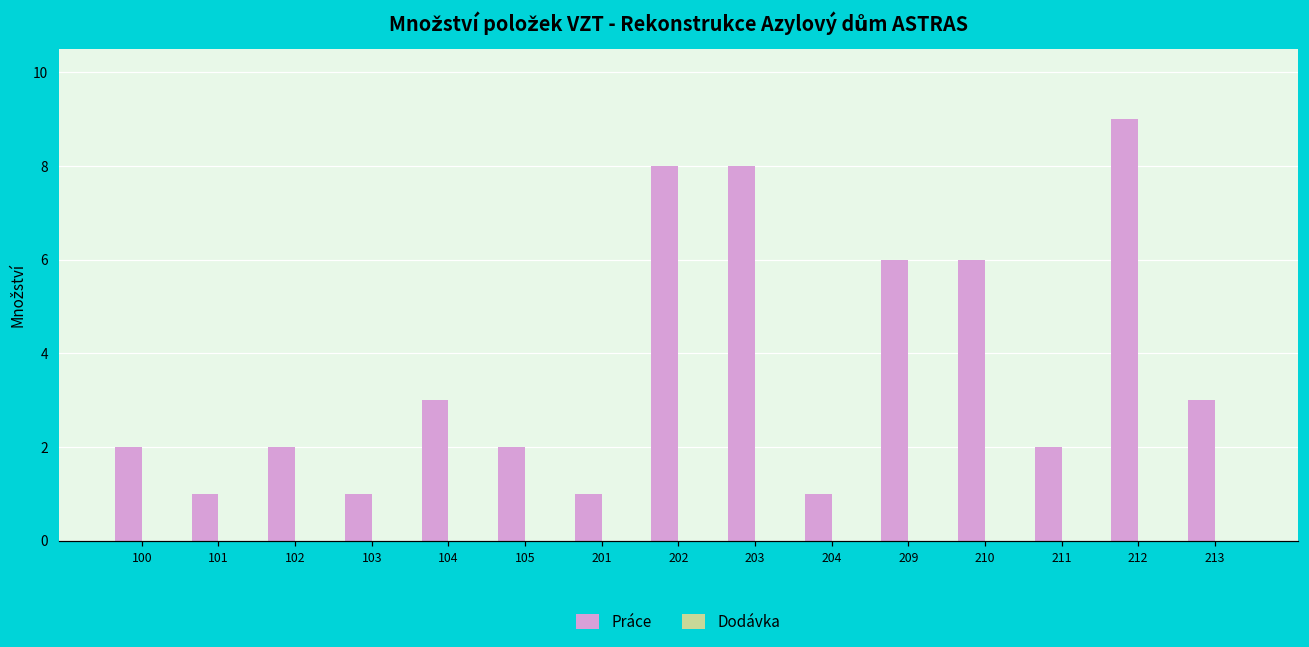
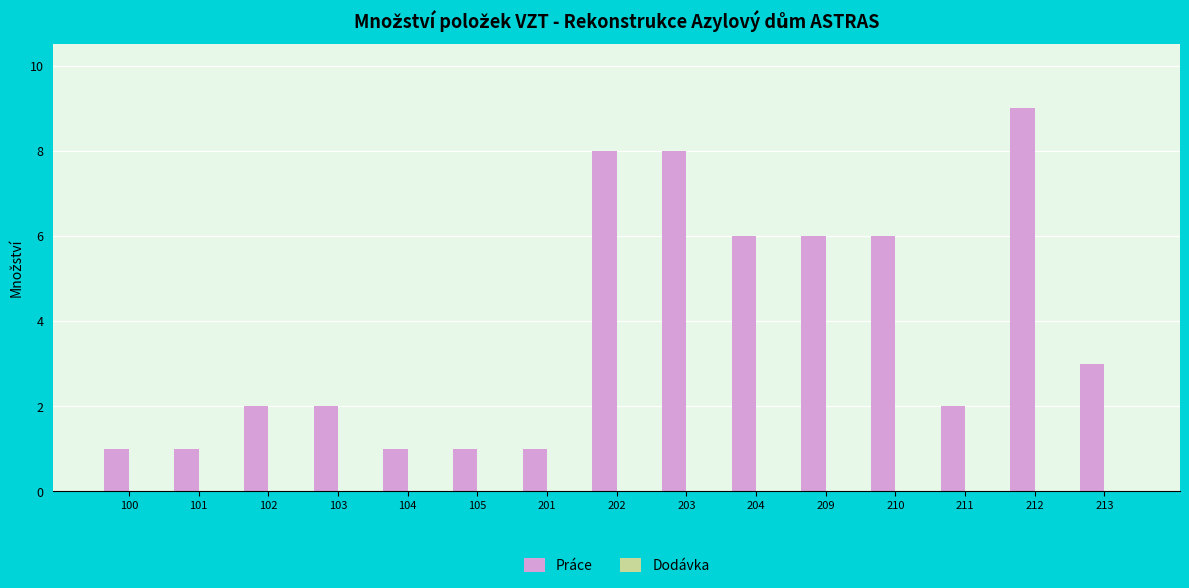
Práce, 100: 2 -> 1
Práce, 103: 1 -> 2
Práce, 104: 3 -> 1
Práce, 105: 2 -> 1
Práce, 204: 1 -> 6
